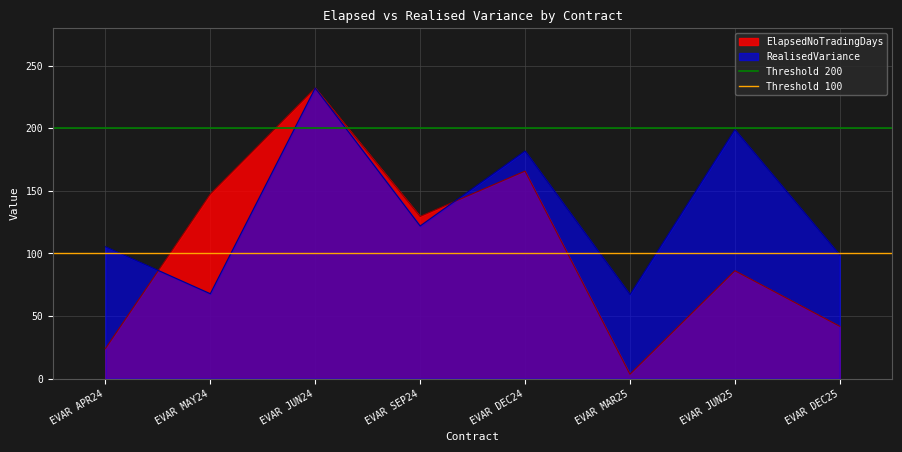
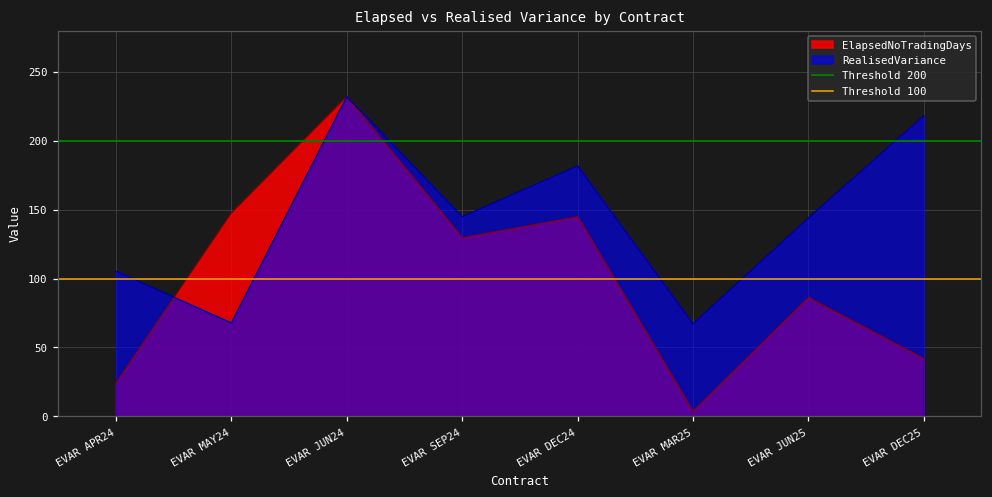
RealisedVariance, EVAR SEP24: 122 -> 145
ElapsedNoTradingDays, EVAR DEC24: 166 -> 145
RealisedVariance, EVAR JUN25: 199 -> 144
RealisedVariance, EVAR DEC25: 99 -> 218
